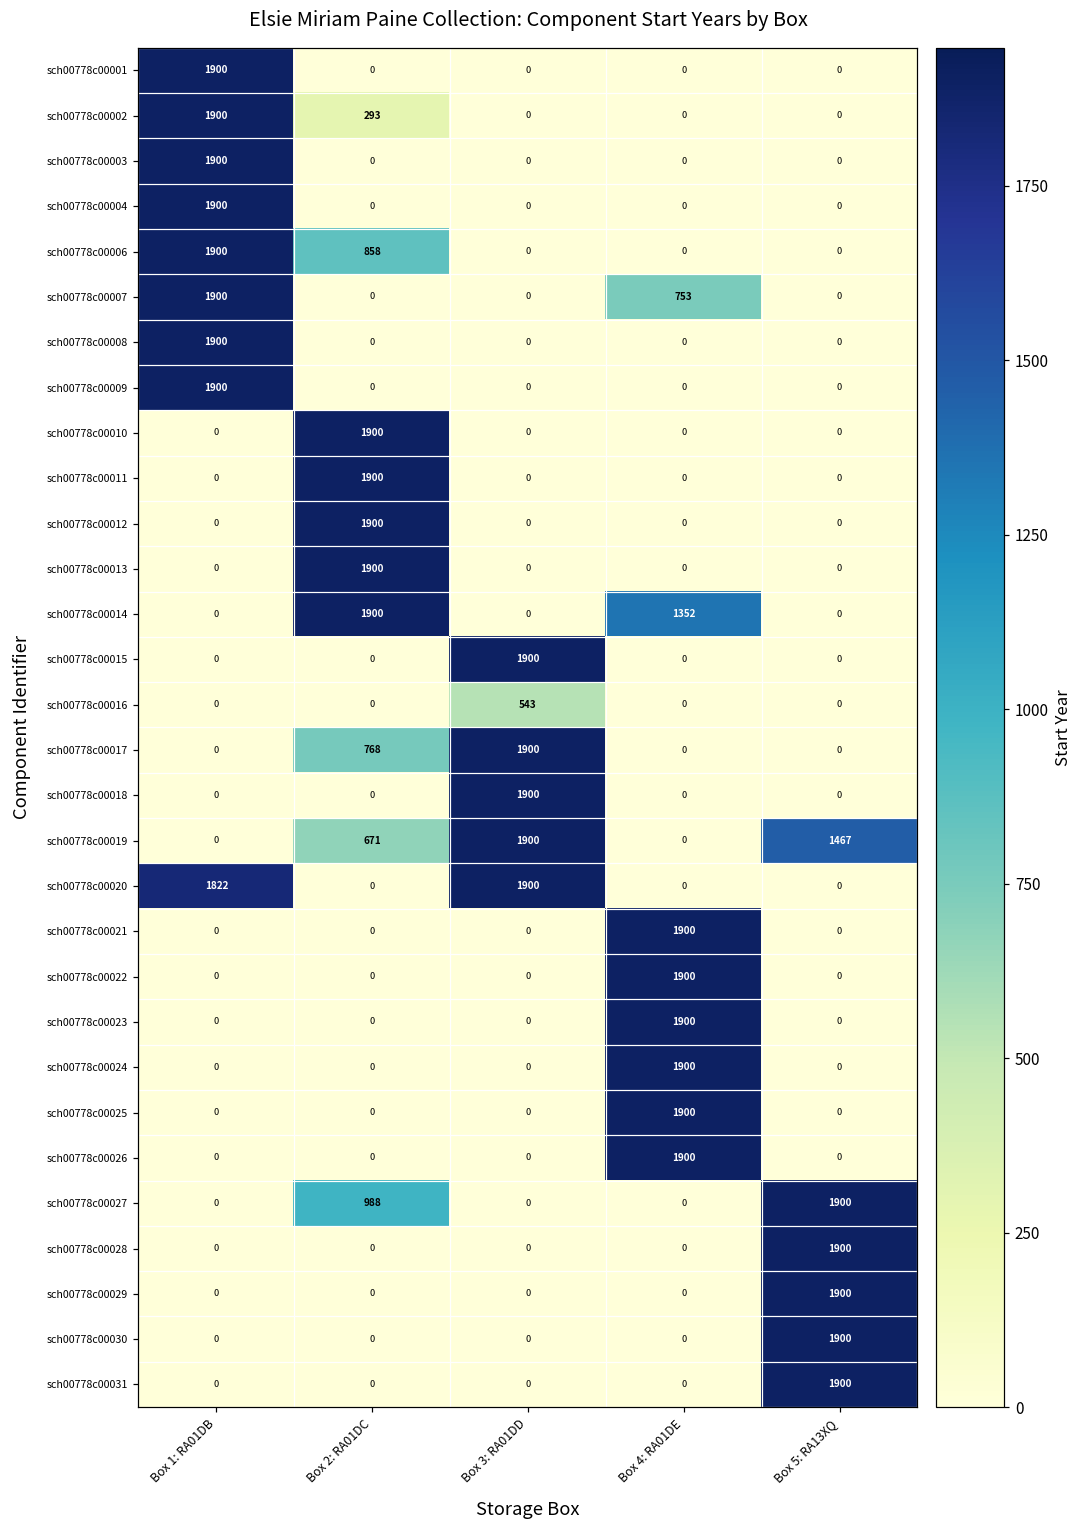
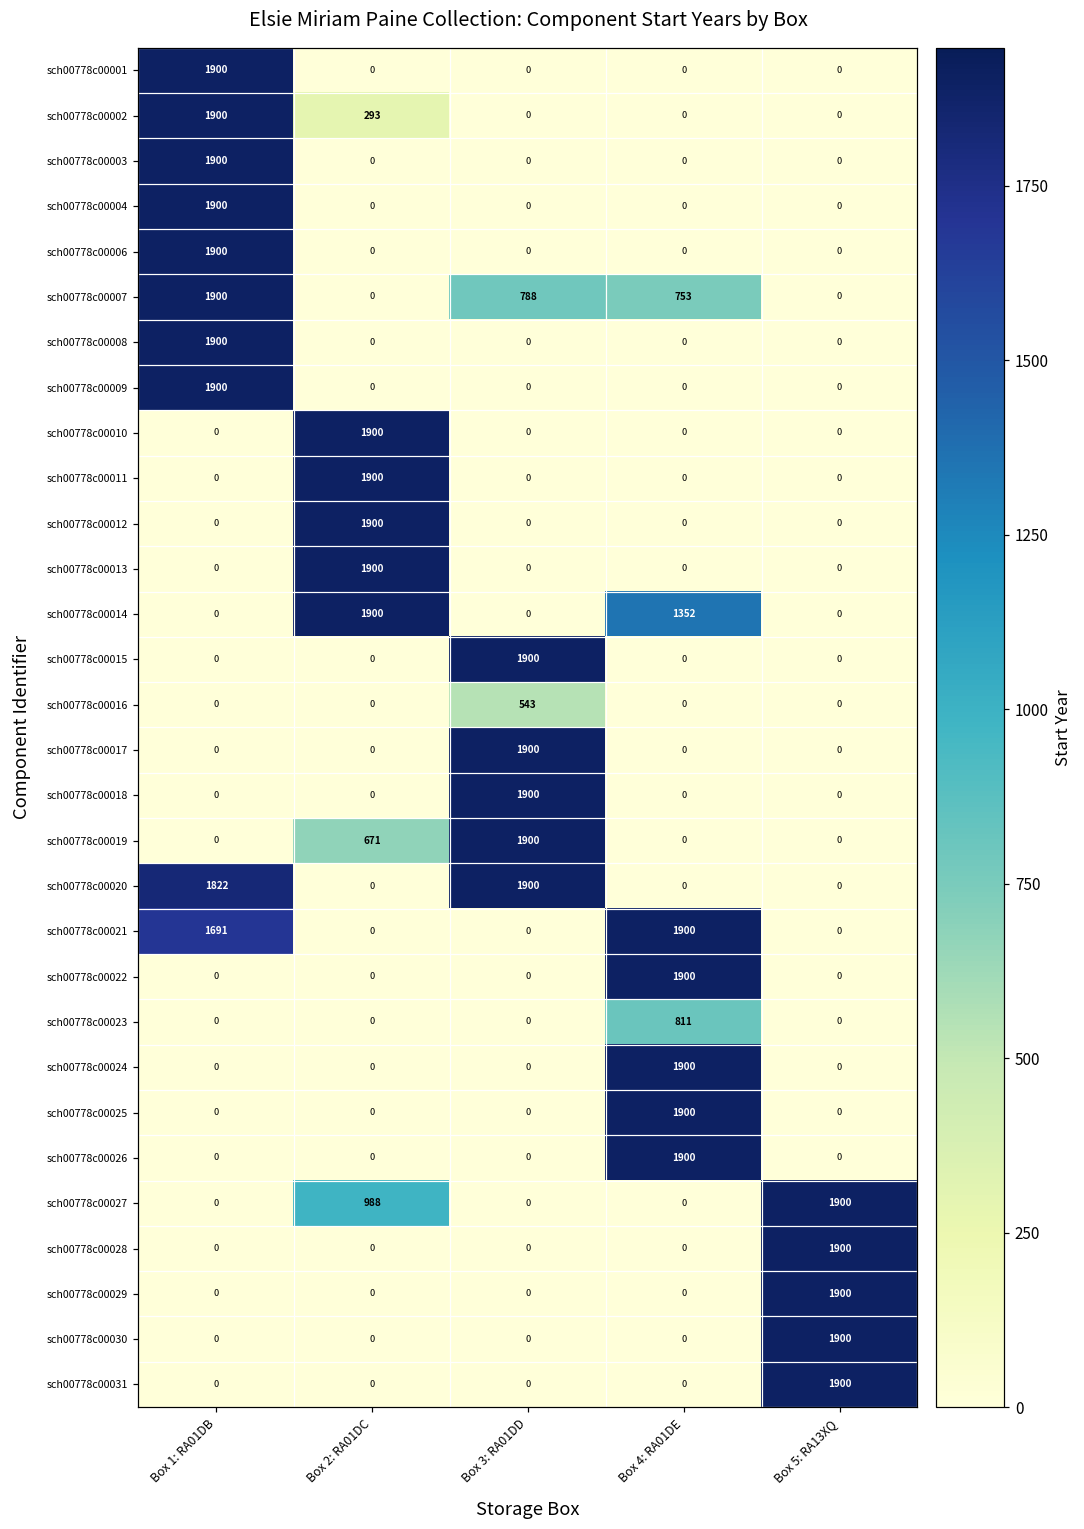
sch00778c00006, Box 2: RA01DC: 858 -> 0
sch00778c00007, Box 3: RA01DD: 0 -> 788
sch00778c00017, Box 2: RA01DC: 768 -> 0
sch00778c00019, Box 5: RA13XQ: 1467 -> 0
sch00778c00021, Box 1: RA01DB: 0 -> 1691
sch00778c00023, Box 4: RA01DE: 1900 -> 811
